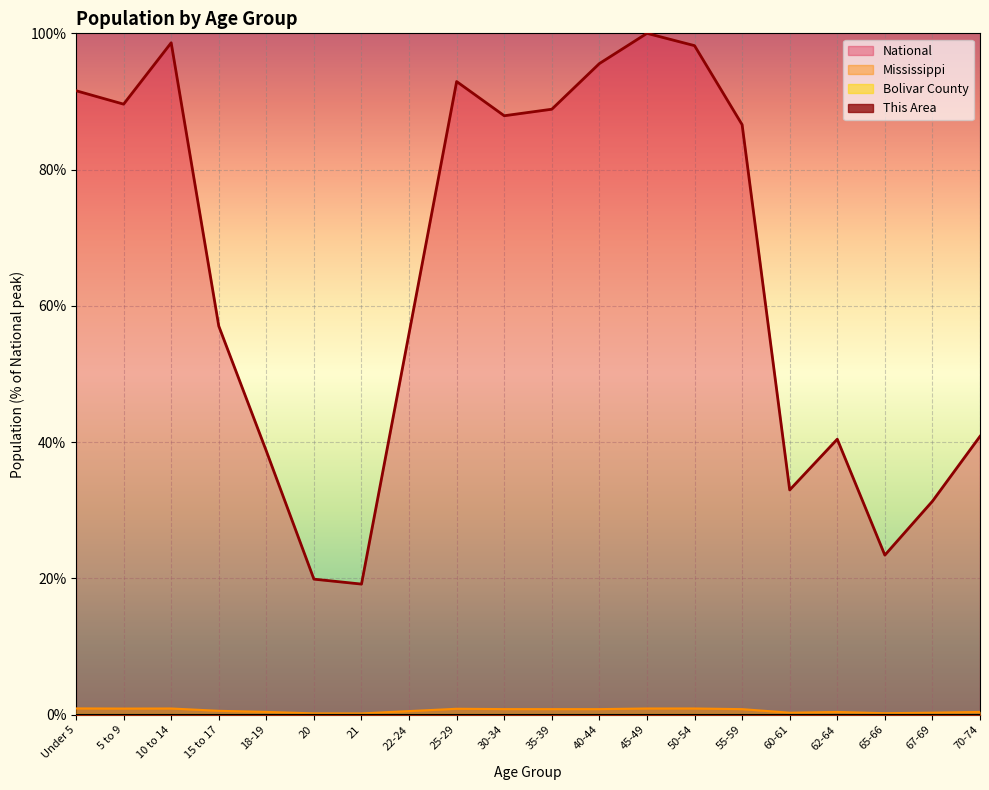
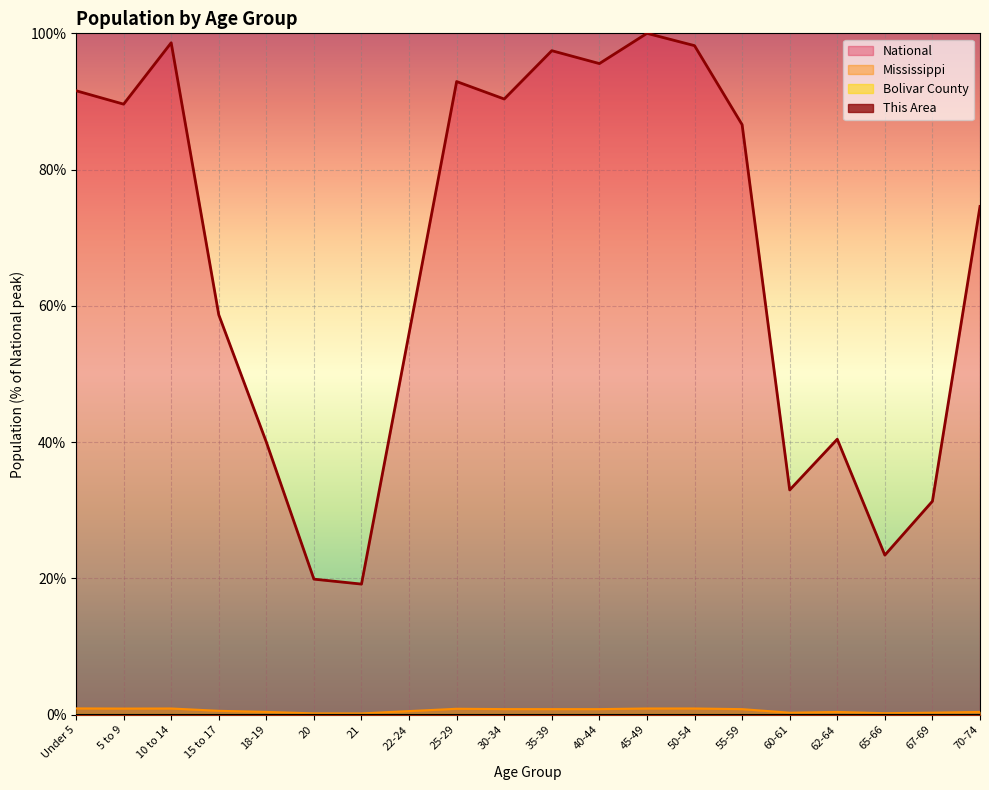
National, 15 to 17: 57% -> 59%
National, 18-19: 39% -> 40%
National, 30-34: 88% -> 90%
National, 35-39: 89% -> 97%
National, 70-74: 41% -> 75%
